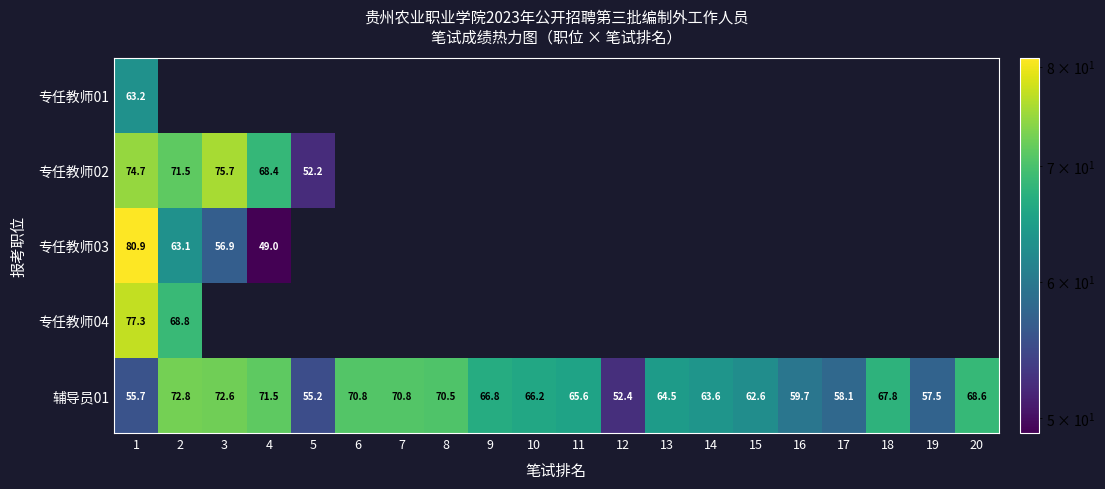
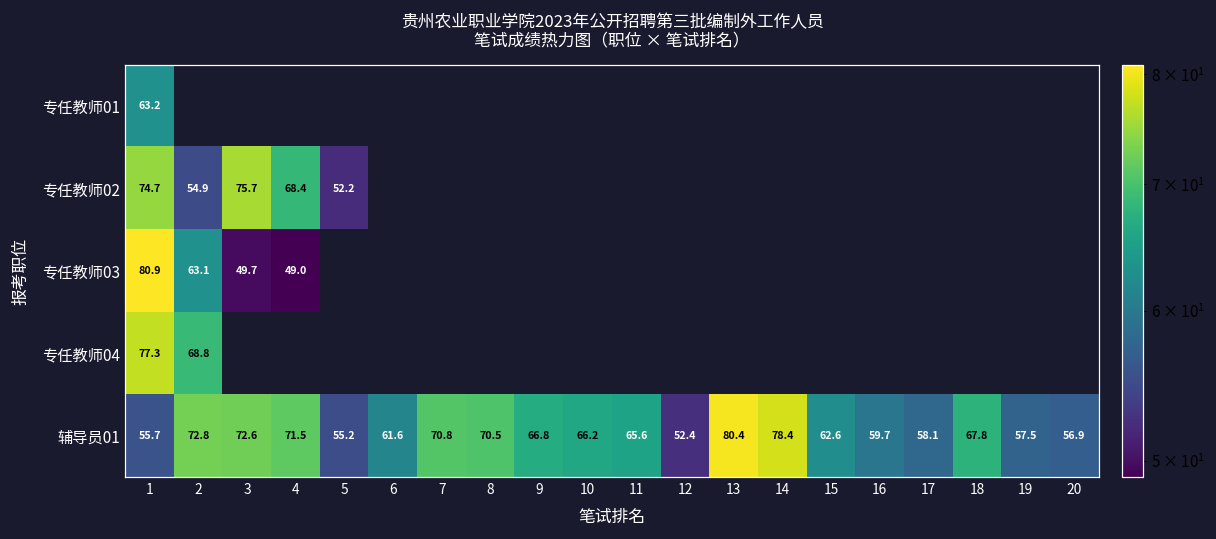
专任教师02, 2: 71.5 -> 54.9
专任教师03, 3: 56.9 -> 49.7
辅导员01, 6: 70.8 -> 61.6
辅导员01, 13: 64.5 -> 80.4
辅导员01, 14: 63.6 -> 78.4
辅导员01, 20: 68.6 -> 56.9
